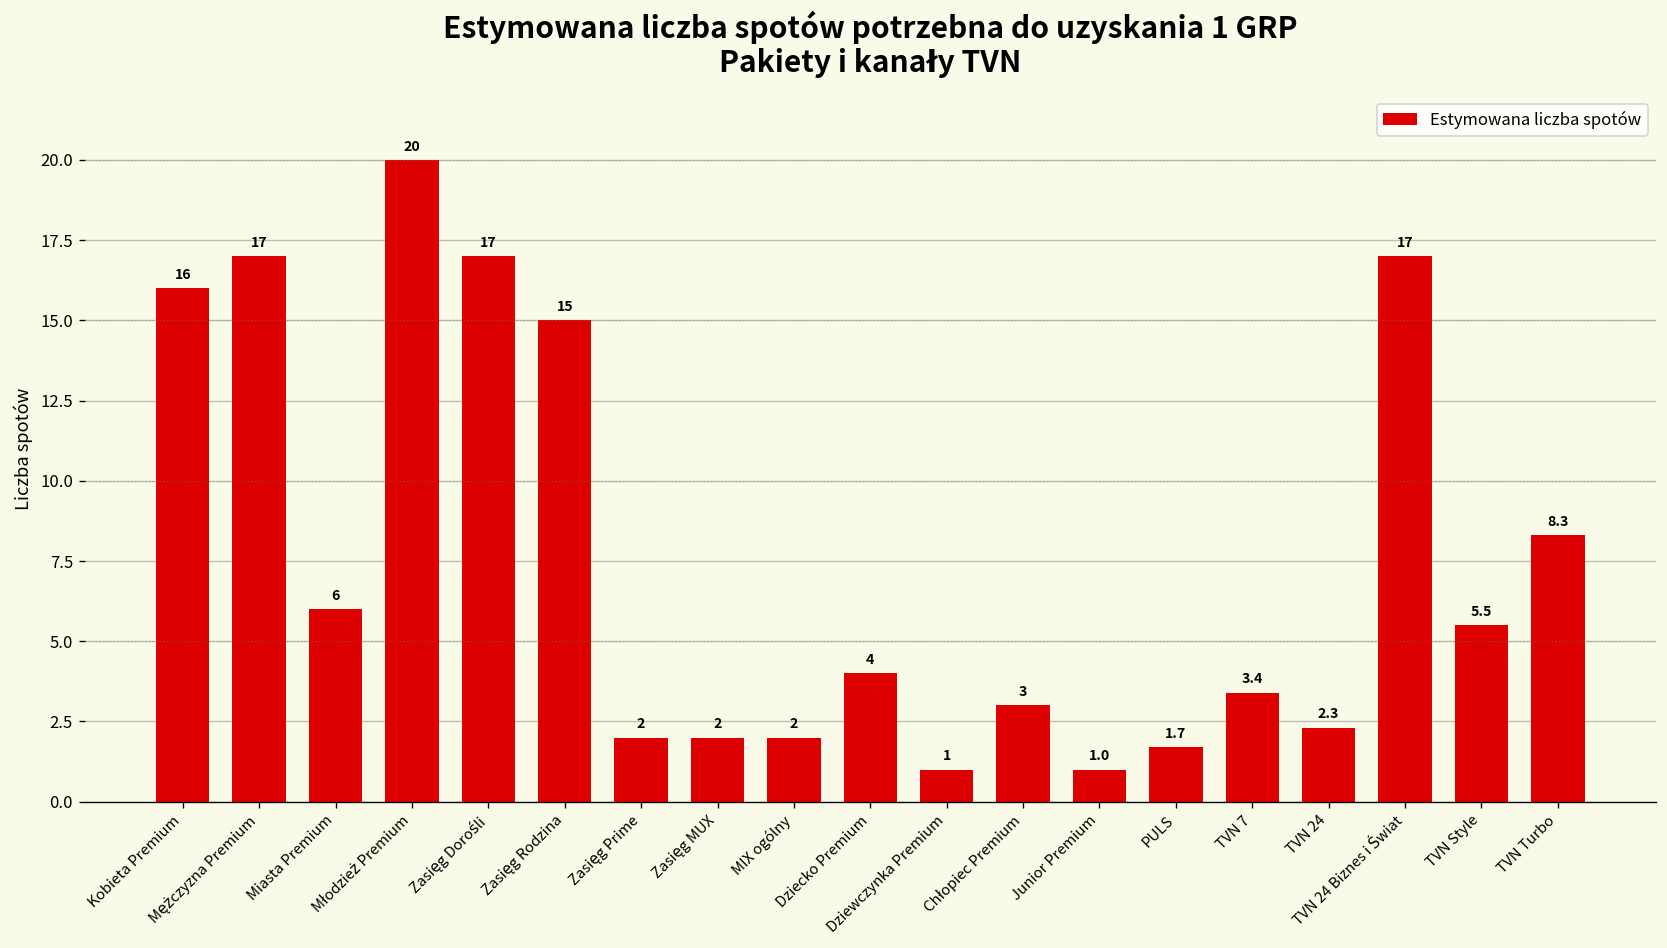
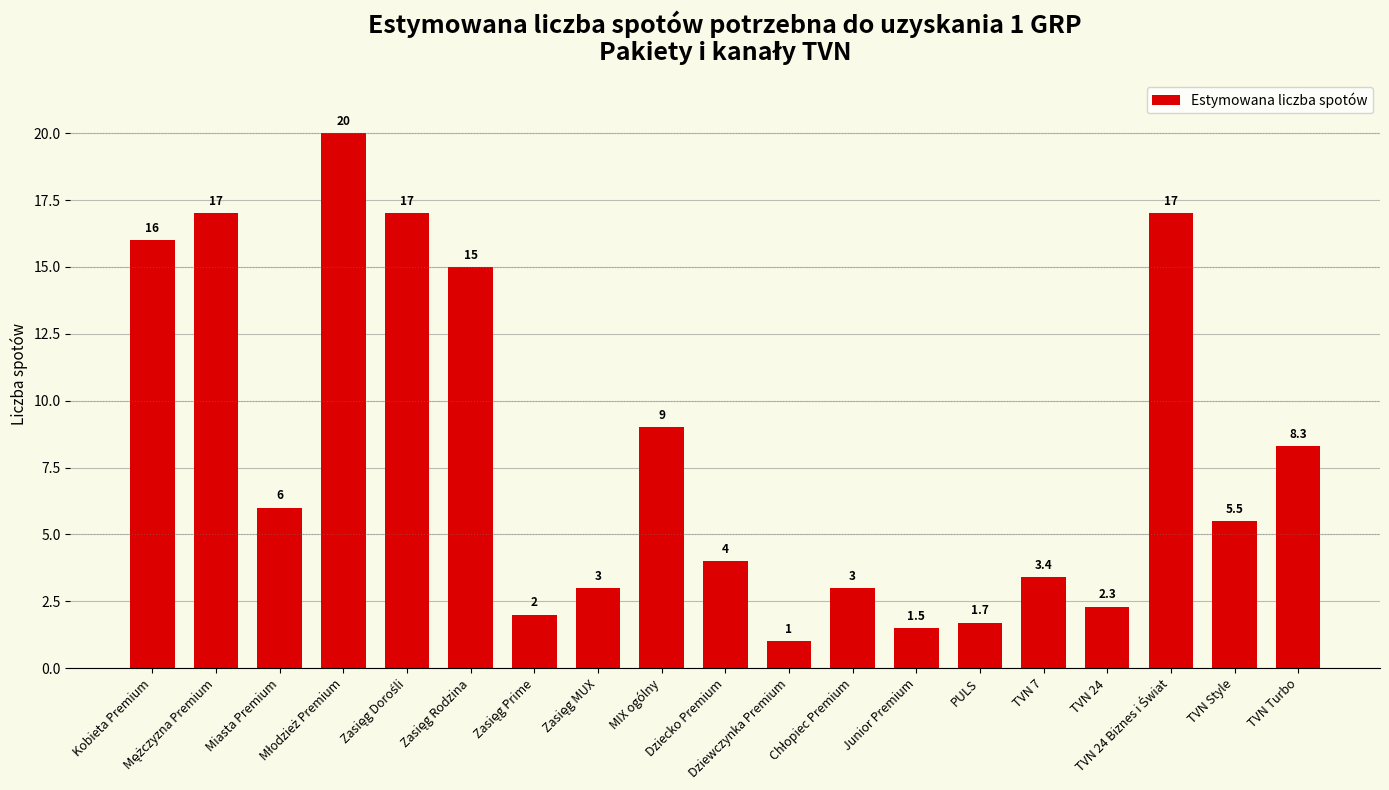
Zasięg MUX: 2 -> 3
MIX ogólny: 2 -> 9
Junior Premium: 1.0 -> 1.5
